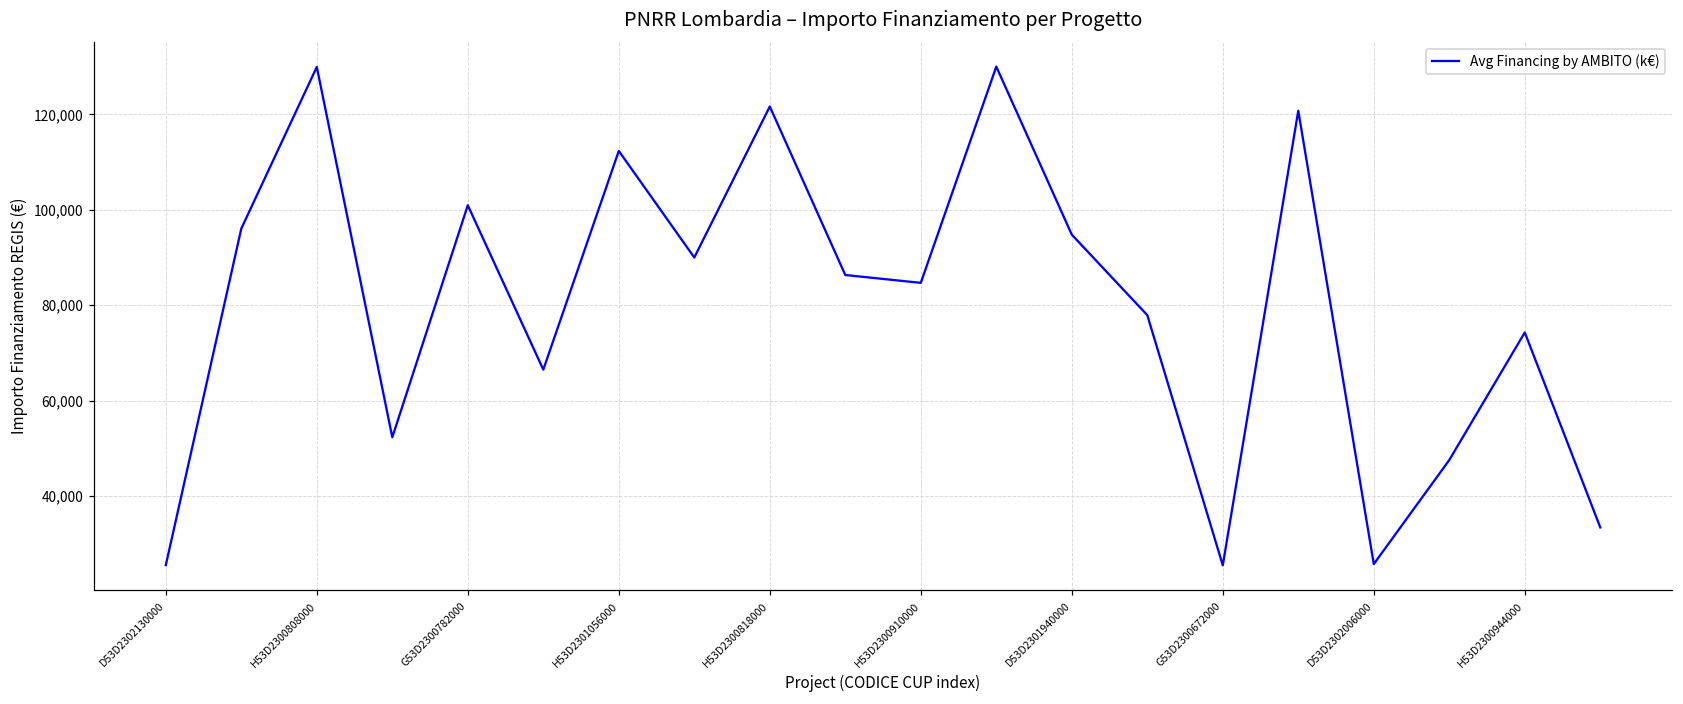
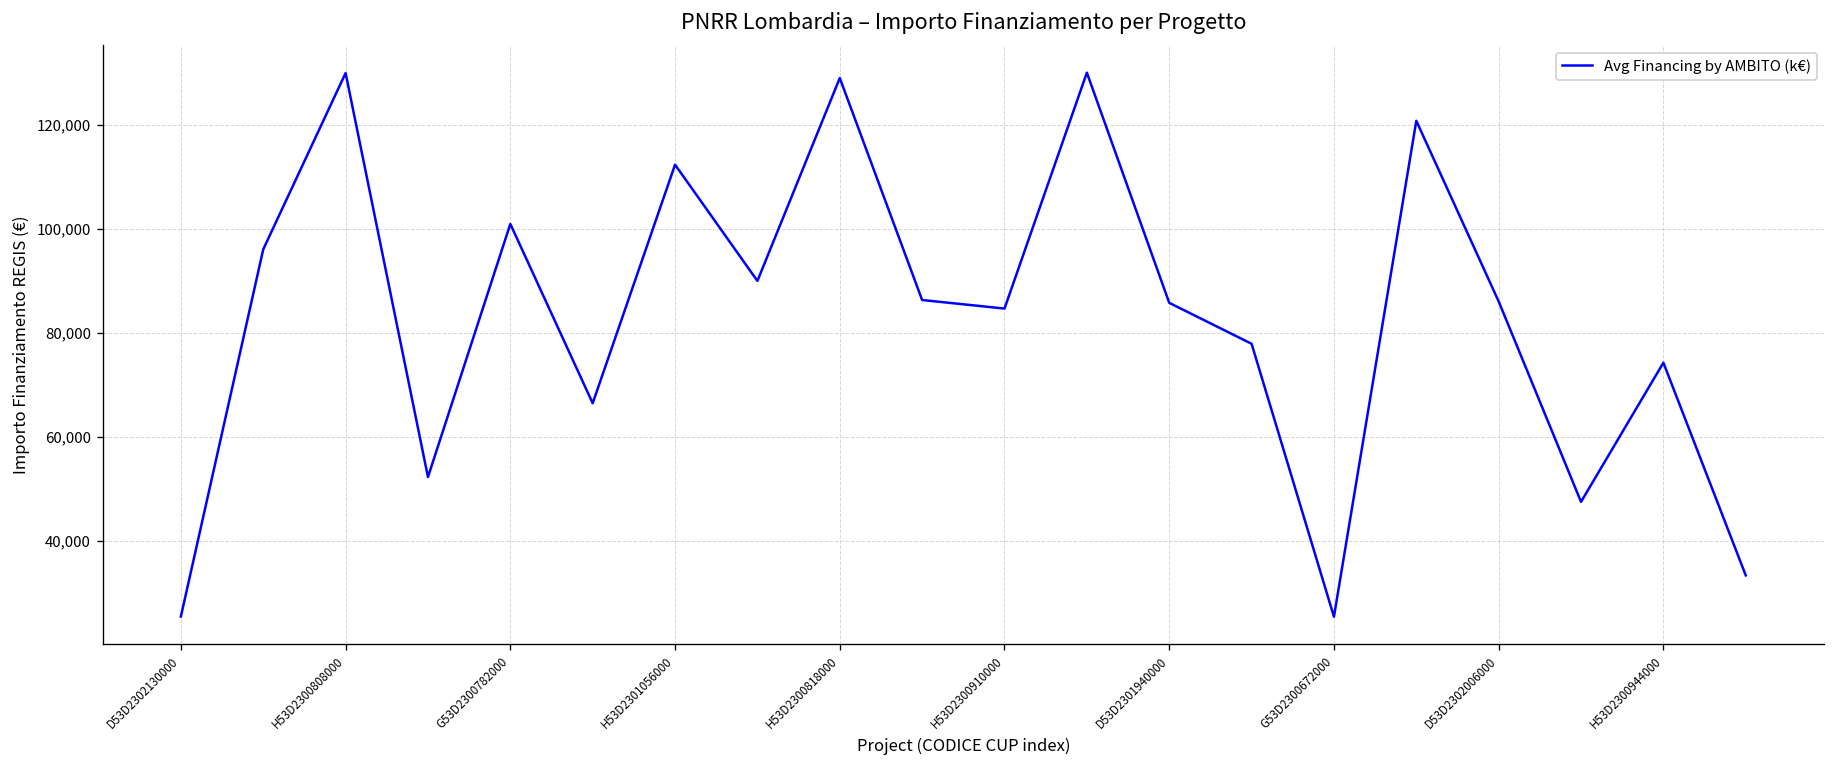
H53D2300818000: 122,000 -> 129,000
D53D2301940000: 95,000 -> 86,000
D53D2302006000: 26,000 -> 86,000
